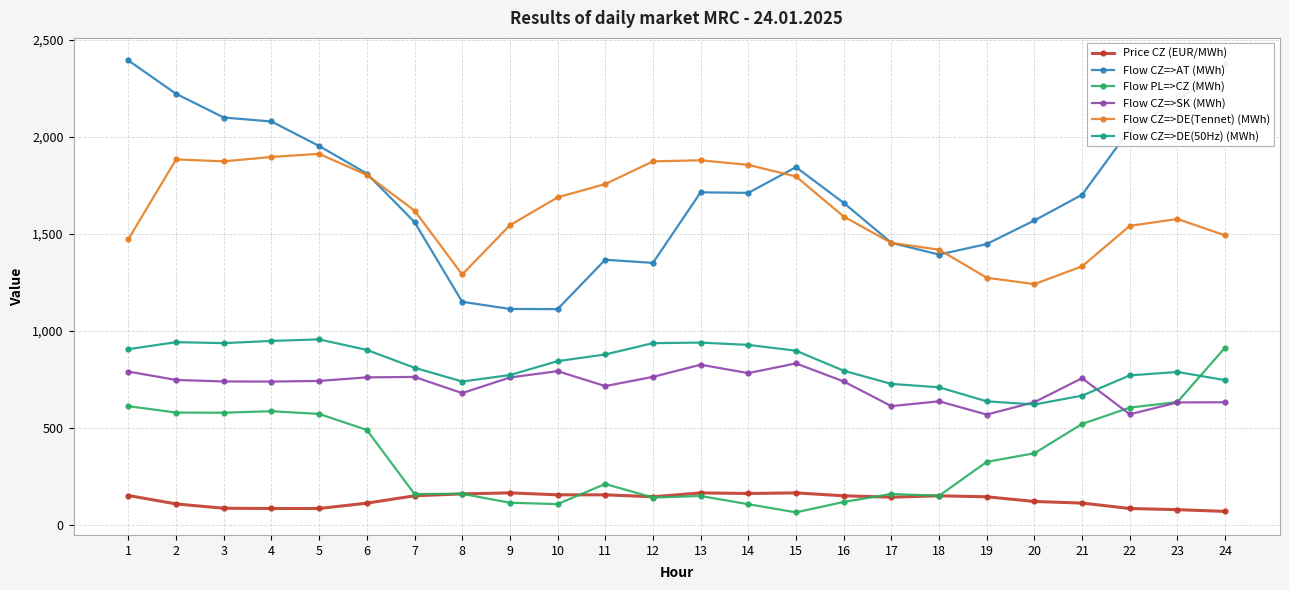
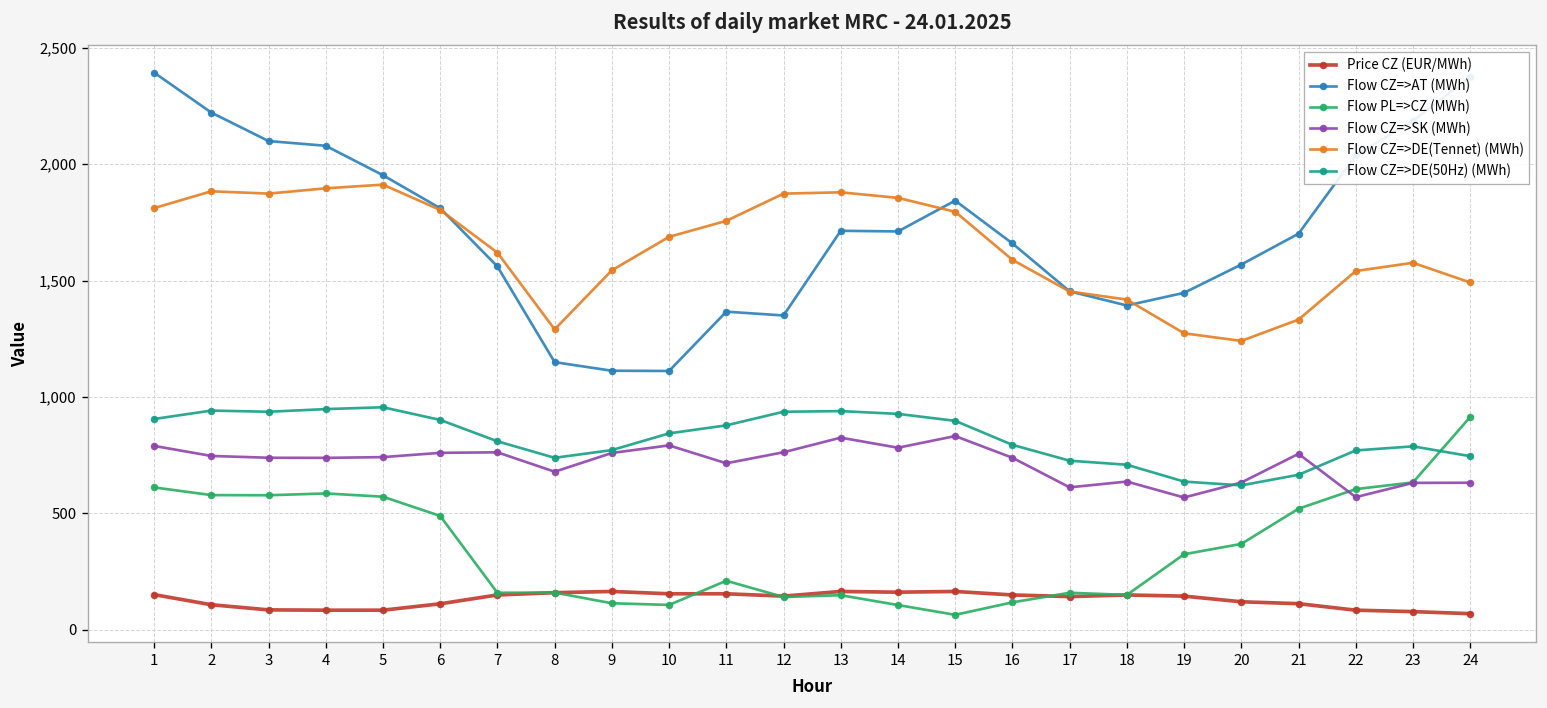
Flow CZ=>DE(Tennet) (MWh), 1: 1,470 -> 1,810
